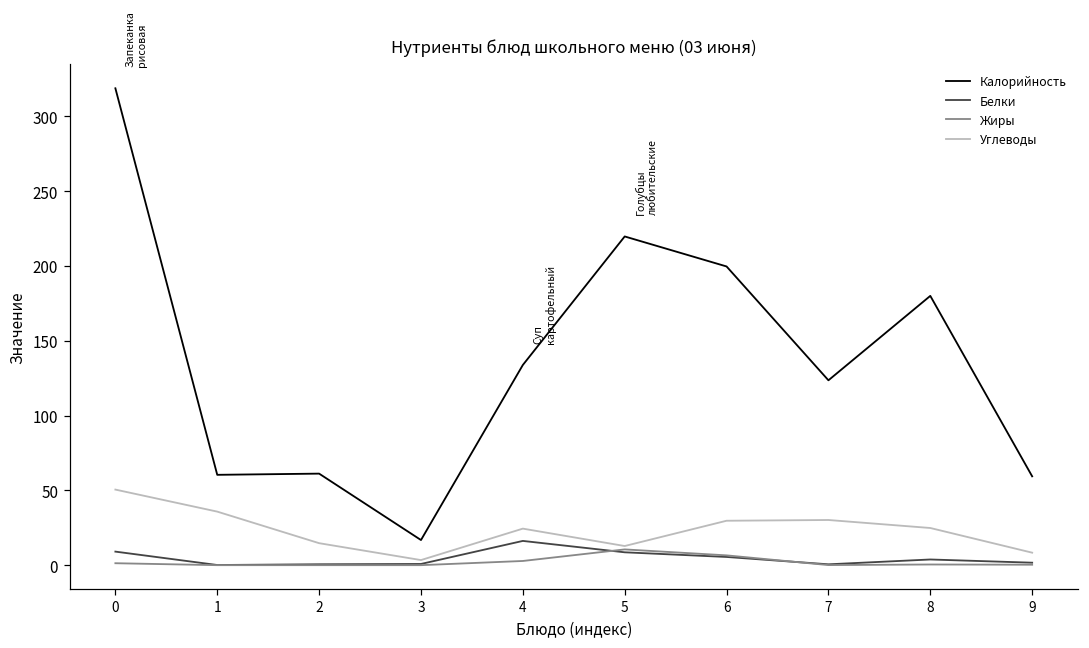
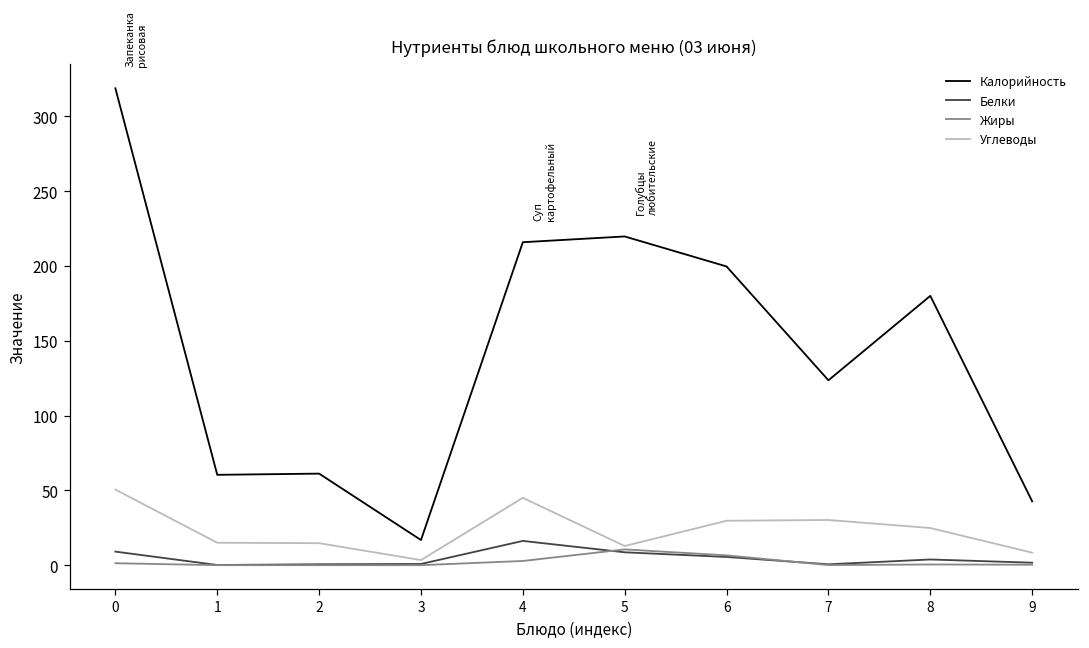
Углеводы, 1: 36 -> 15
Калорийность, 4: 134 -> 216
Углеводы, 4: 24 -> 45
Калорийность, 9: 59 -> 43
